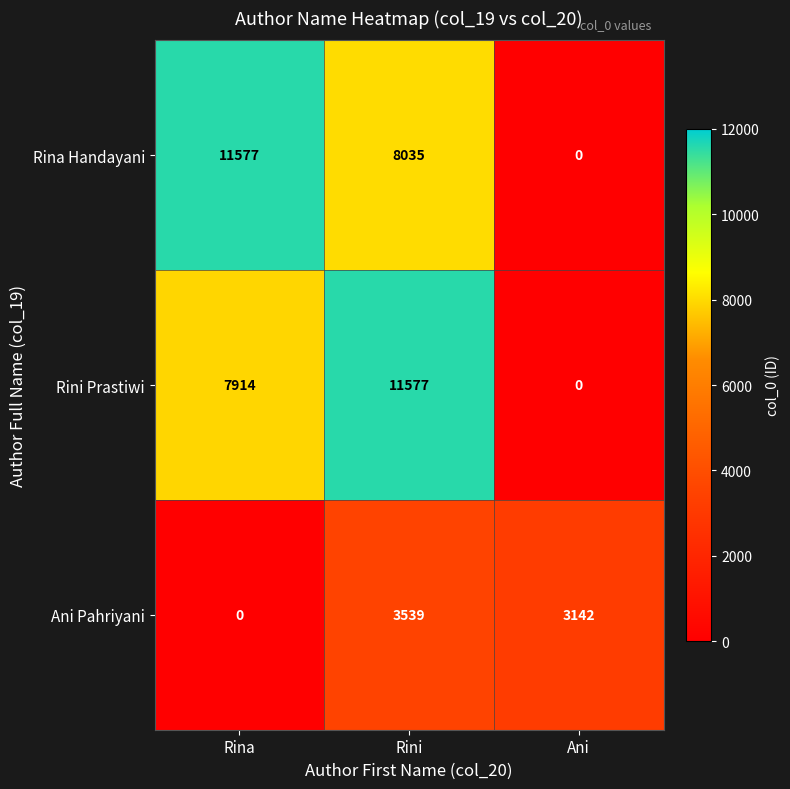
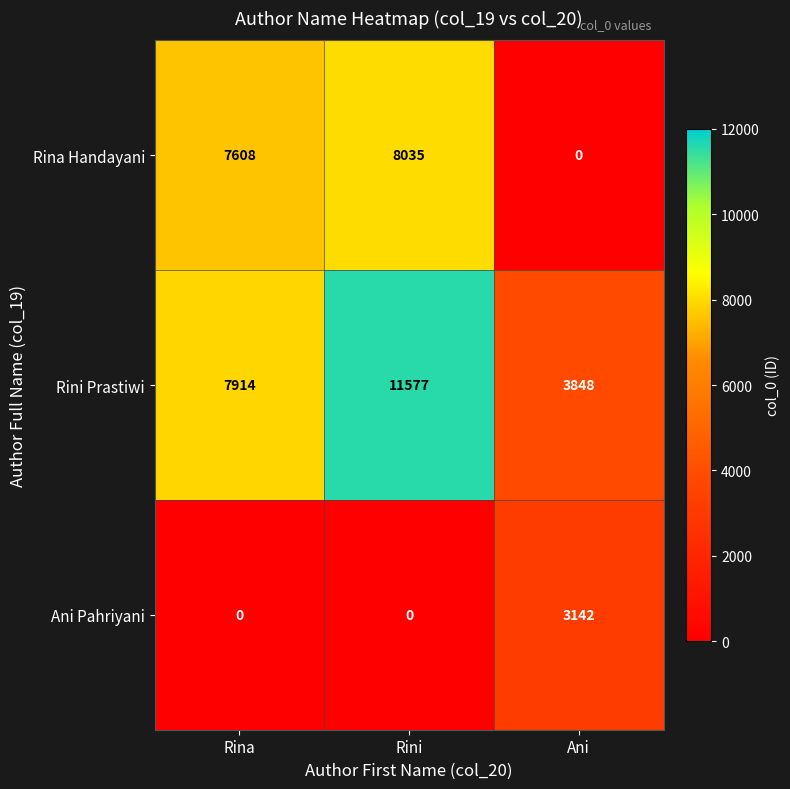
Rina Handayani, Rina: 11577 -> 7608
Rini Prastiwi, Ani: 0 -> 3848
Ani Pahriyani, Rini: 3539 -> 0
